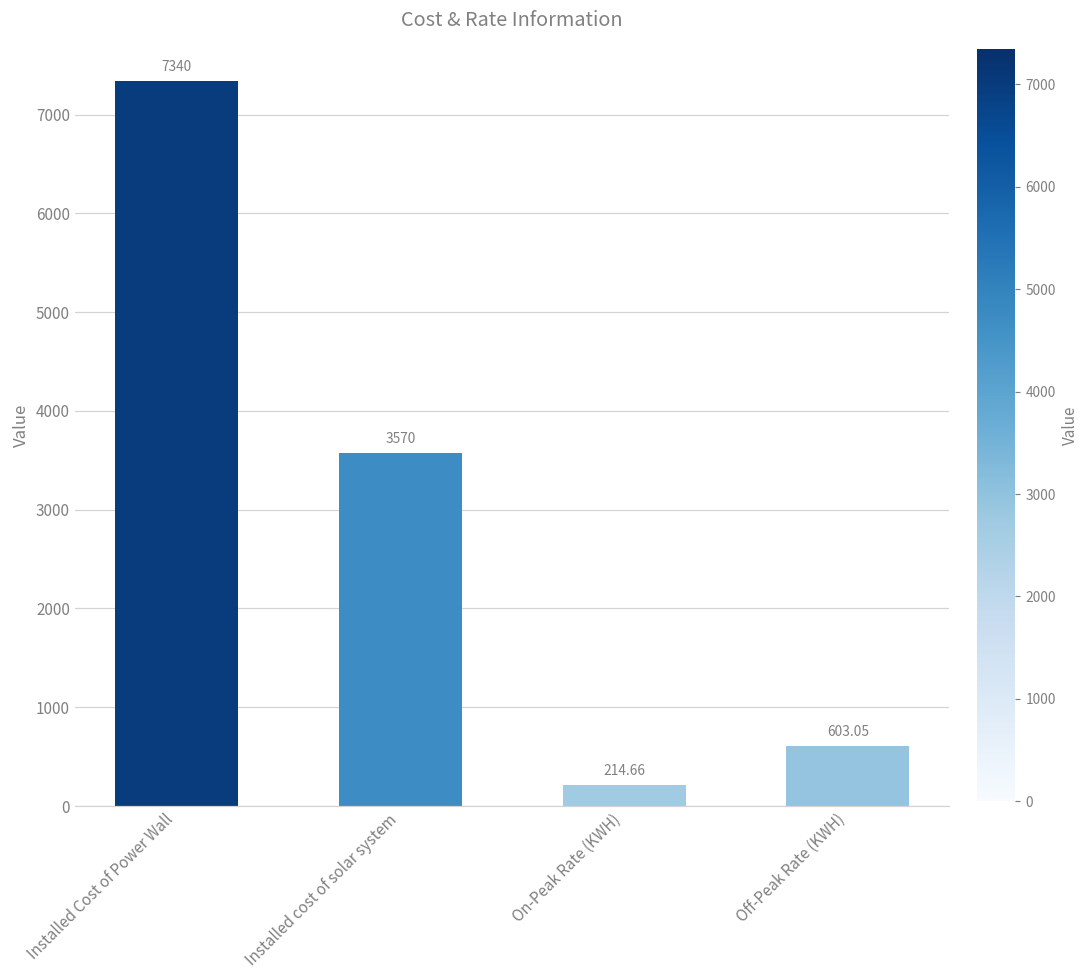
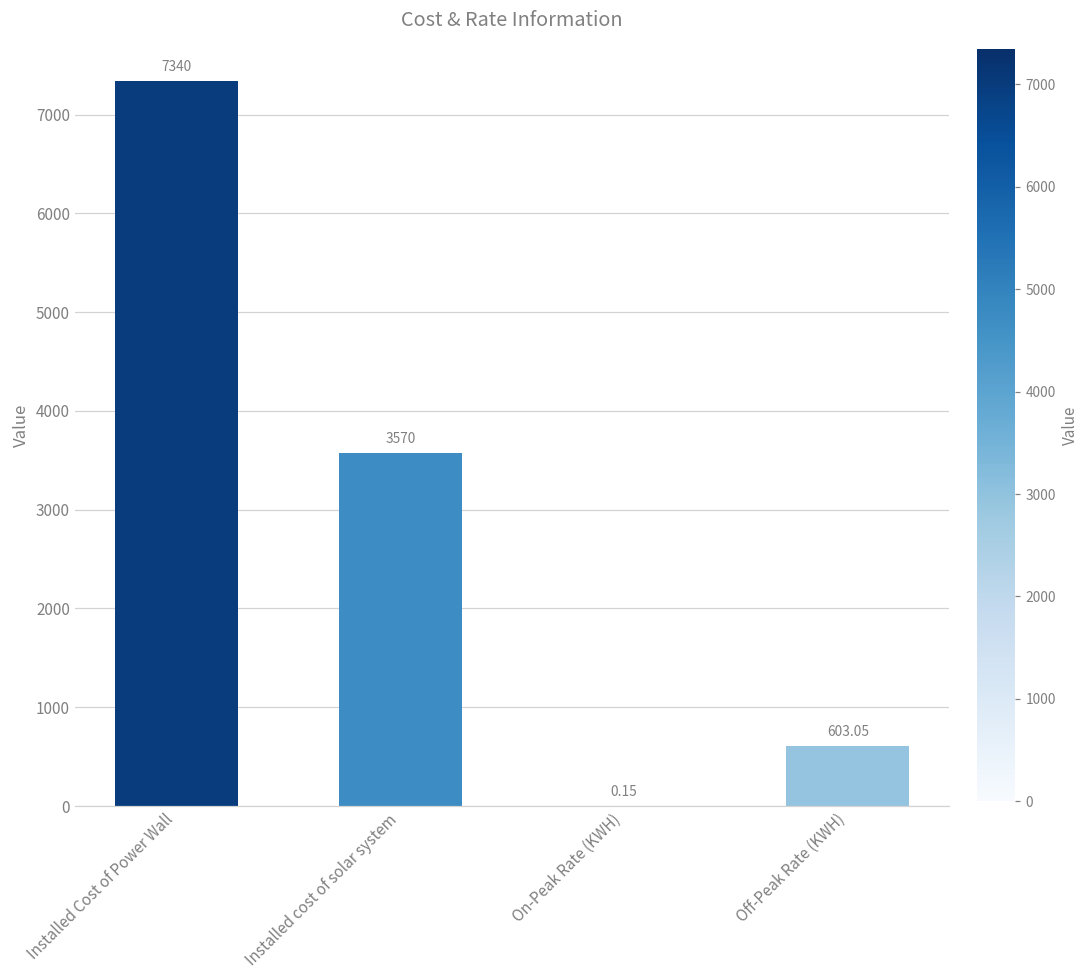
On-Peak Rate (KWH): 214.66 -> 0.15
